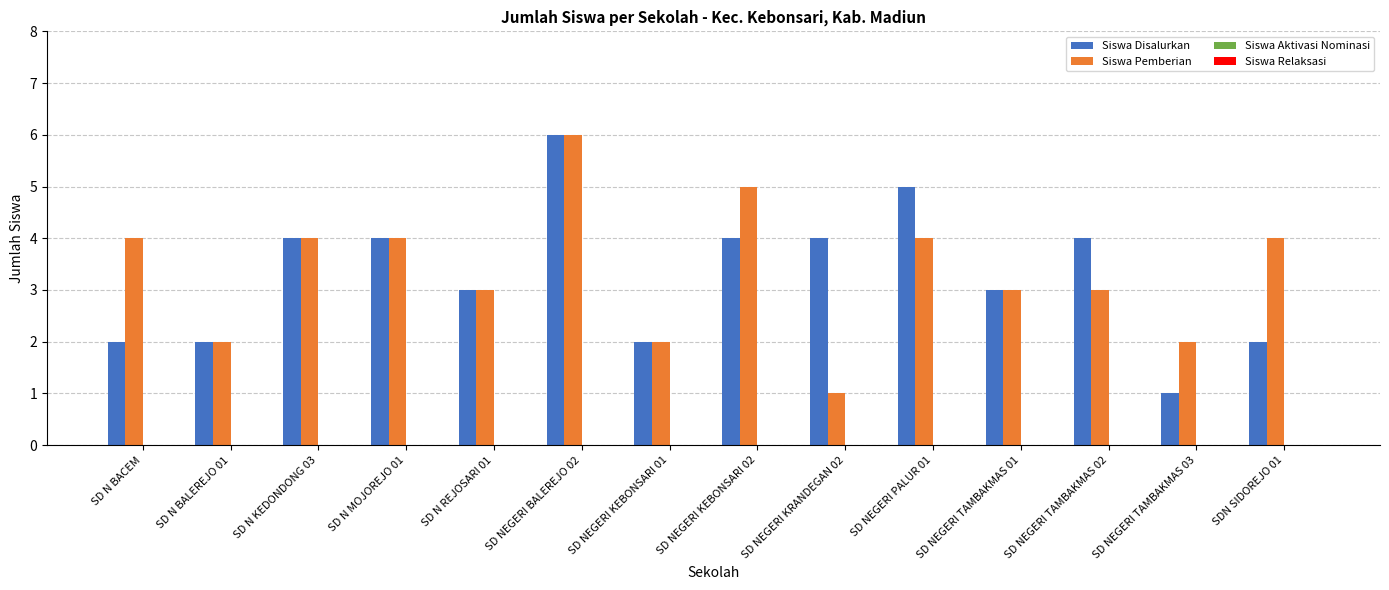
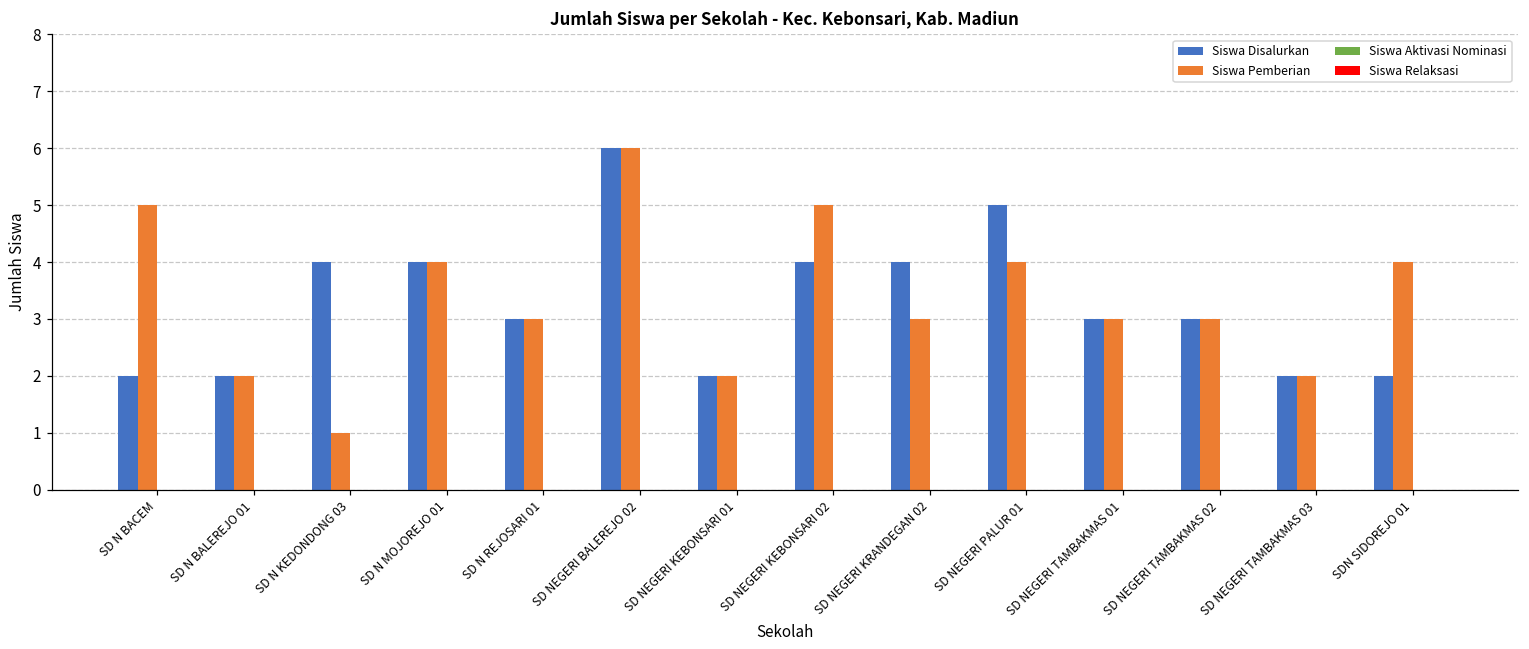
Siswa Pemberian, SD N BACEM: 4 -> 5
Siswa Pemberian, SD N KEDONDONG 03: 4 -> 1
Siswa Pemberian, SD NEGERI KRANDEGAN 02: 1 -> 3
Siswa Disalurkan, SD NEGERI TAMBAKMAS 02: 4 -> 3
Siswa Disalurkan, SD NEGERI TAMBAKMAS 03: 1 -> 2
